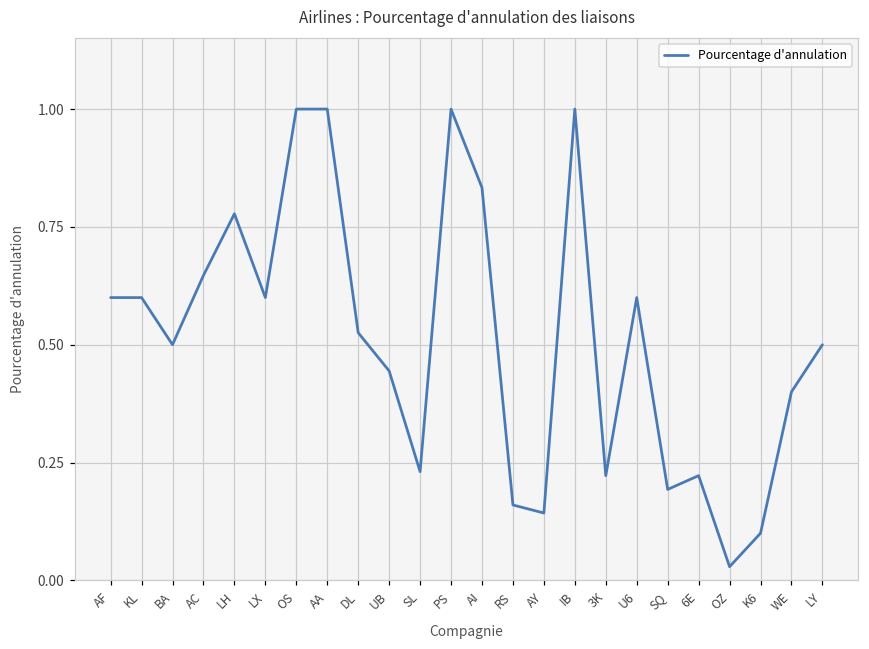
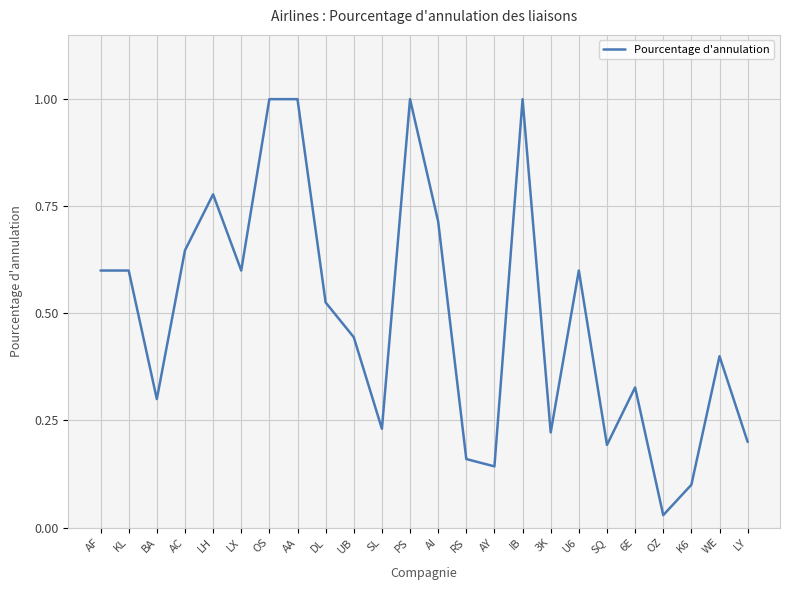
BA: 0.5 -> 0.3
AI: 0.83 -> 0.71
6E: 0.22 -> 0.33
LY: 0.5 -> 0.2
